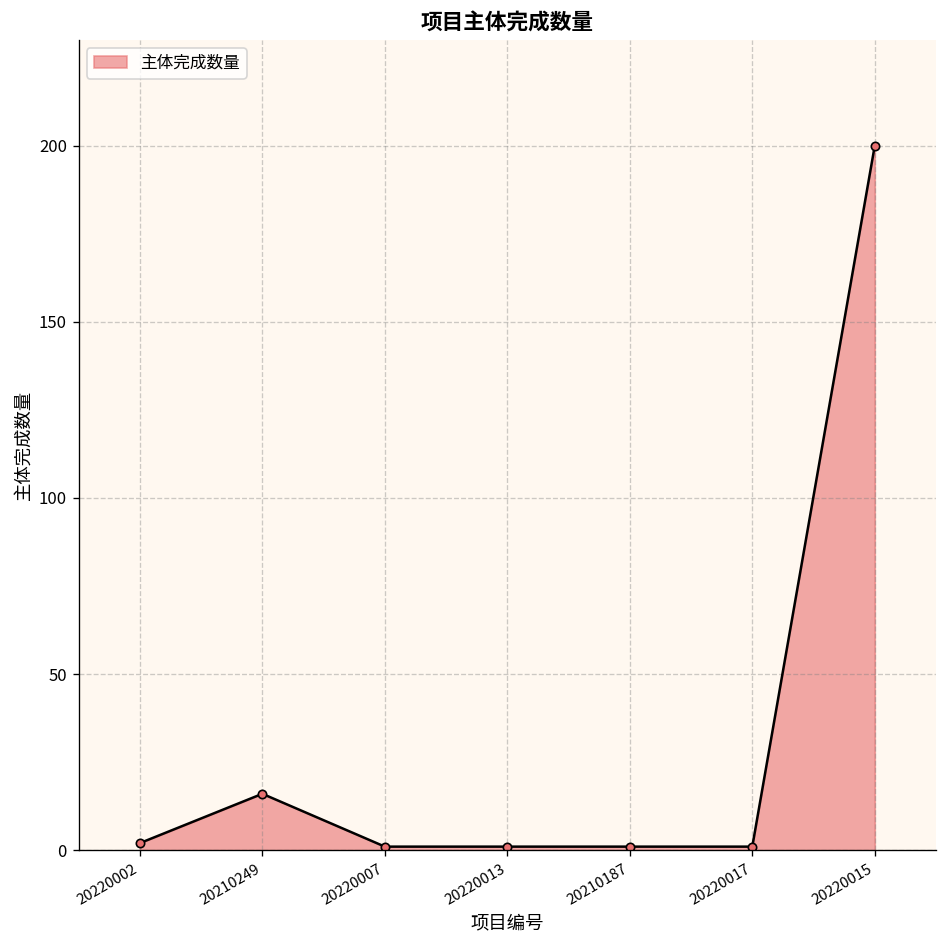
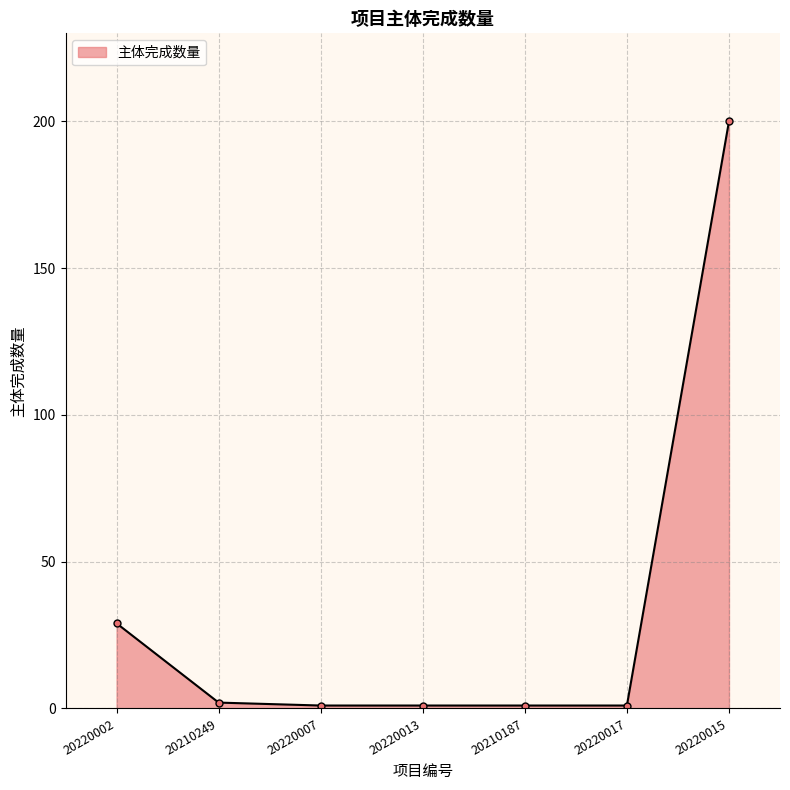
20220002: 2 -> 29
20210249: 16 -> 2
